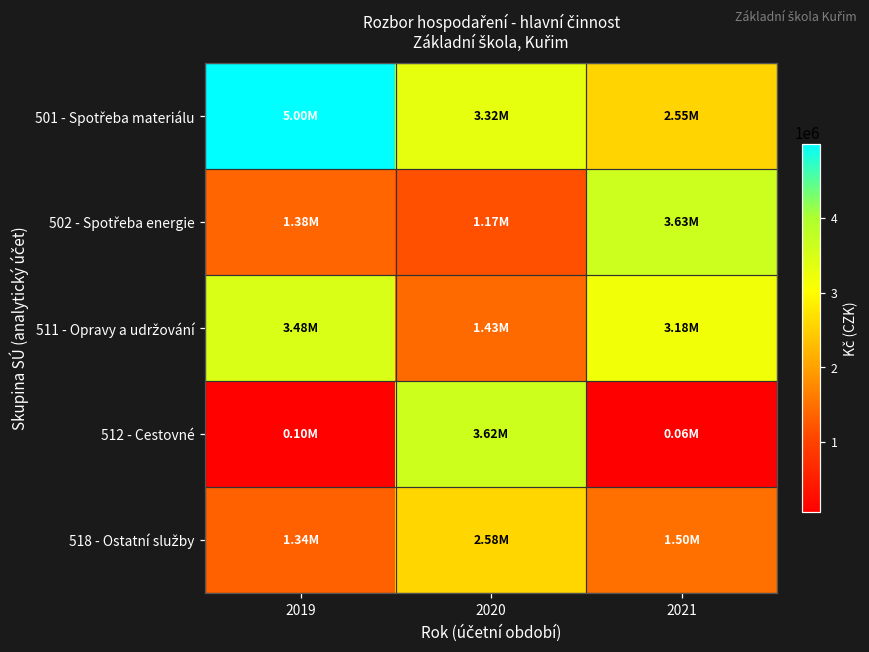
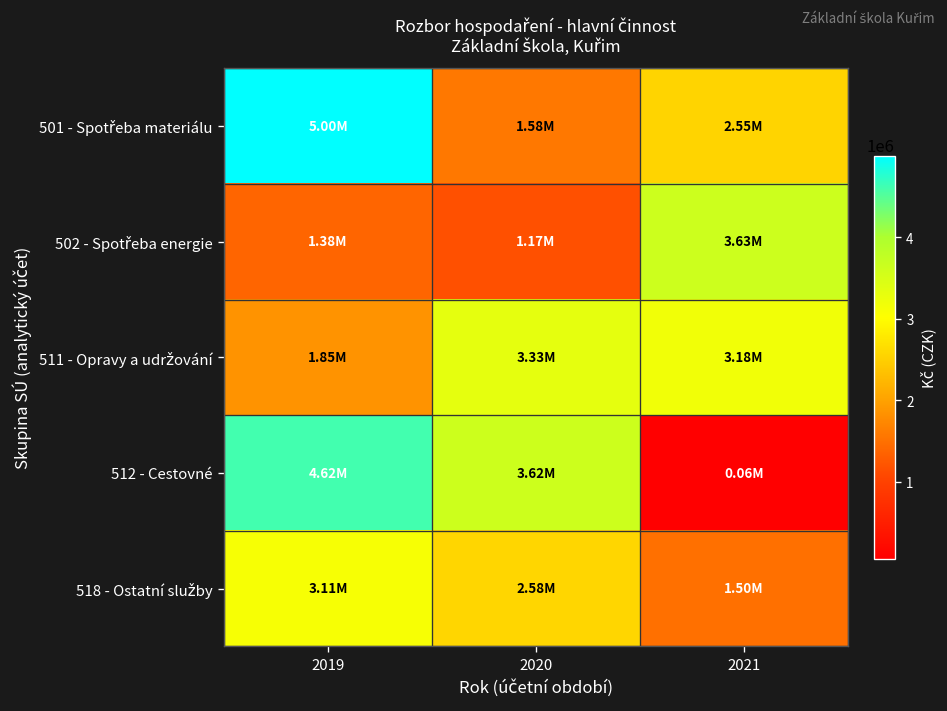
501 - Spotřeba materiálu, 2020: 3.32M -> 1.58M
511 - Opravy a udržování, 2019: 3.48M -> 1.85M
511 - Opravy a udržování, 2020: 1.43M -> 3.33M
512 - Cestovné, 2019: 0.10M -> 4.62M
518 - Ostatní služby, 2019: 1.34M -> 3.11M
